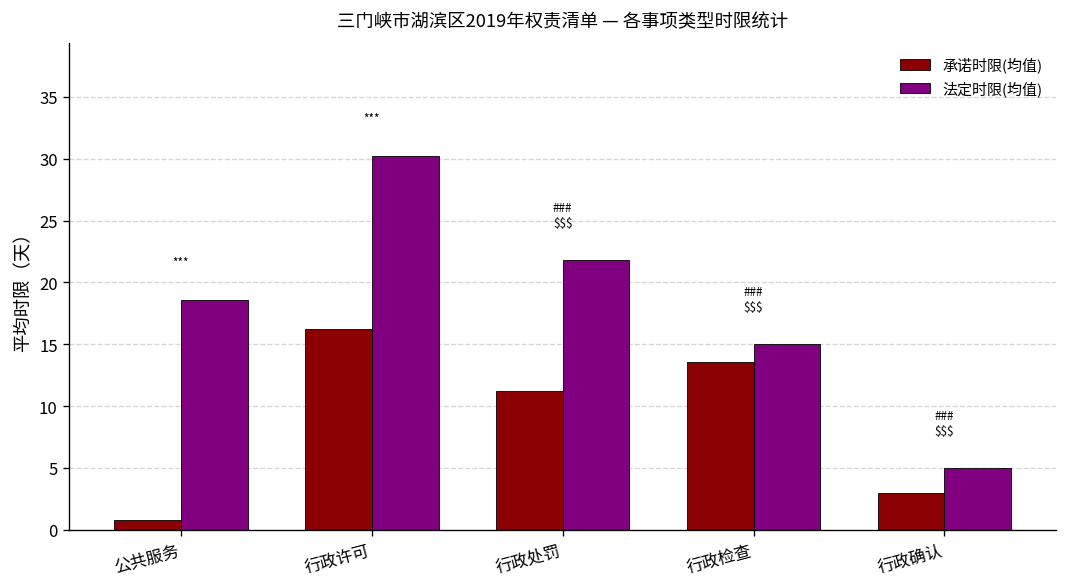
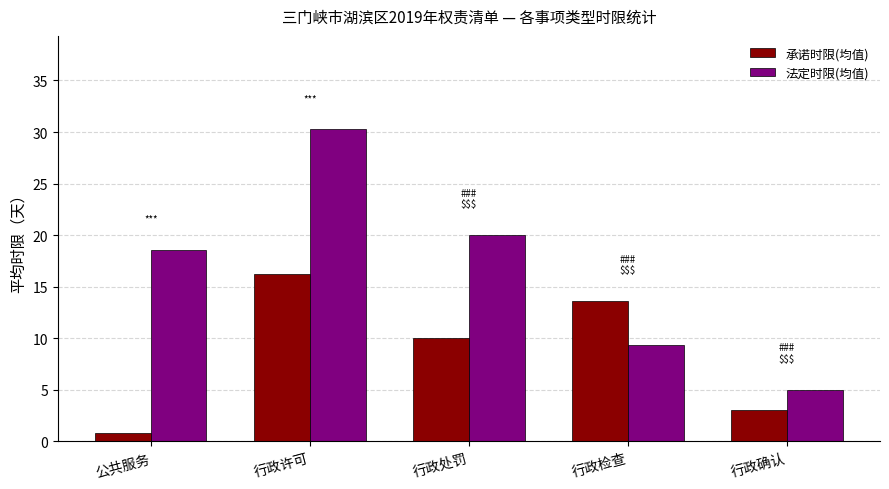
承诺时限(均值), 行政处罚: 11.2 -> 10.0
法定时限(均值), 行政处罚: 21.8 -> 20.0
法定时限(均值), 行政检查: 15.0 -> 9.3
